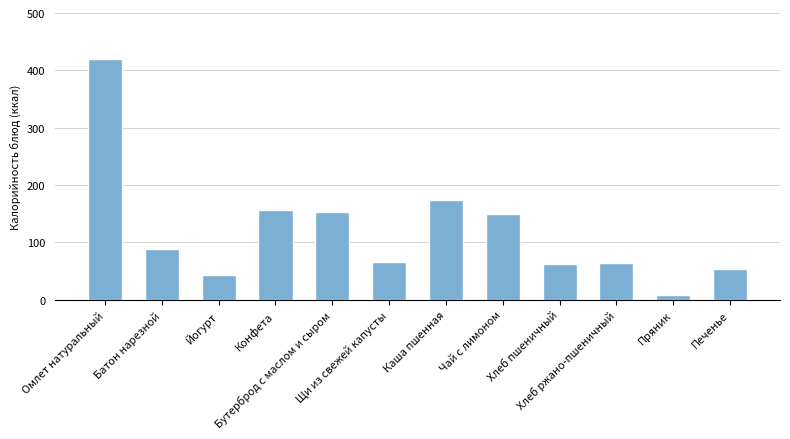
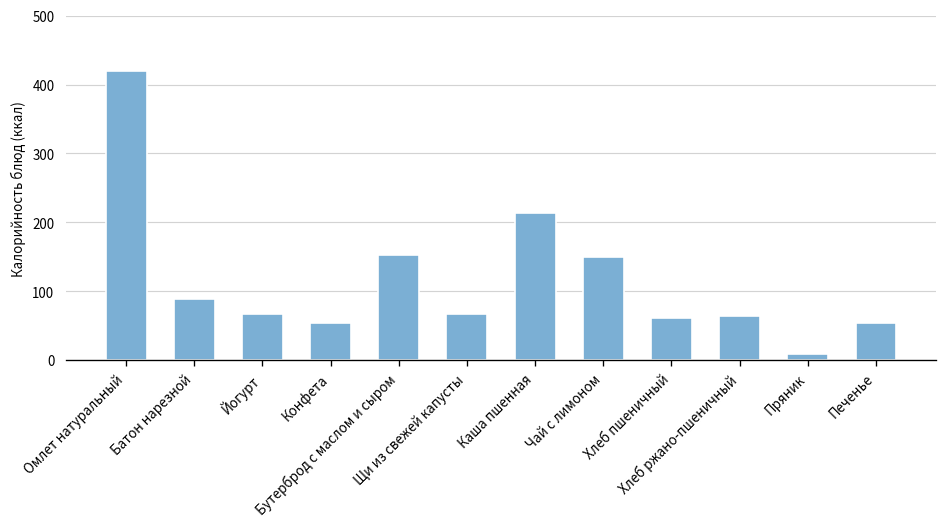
Йогурт: 40 -> 70
Конфета: 160 -> 50
Каша пшенная: 170 -> 210
